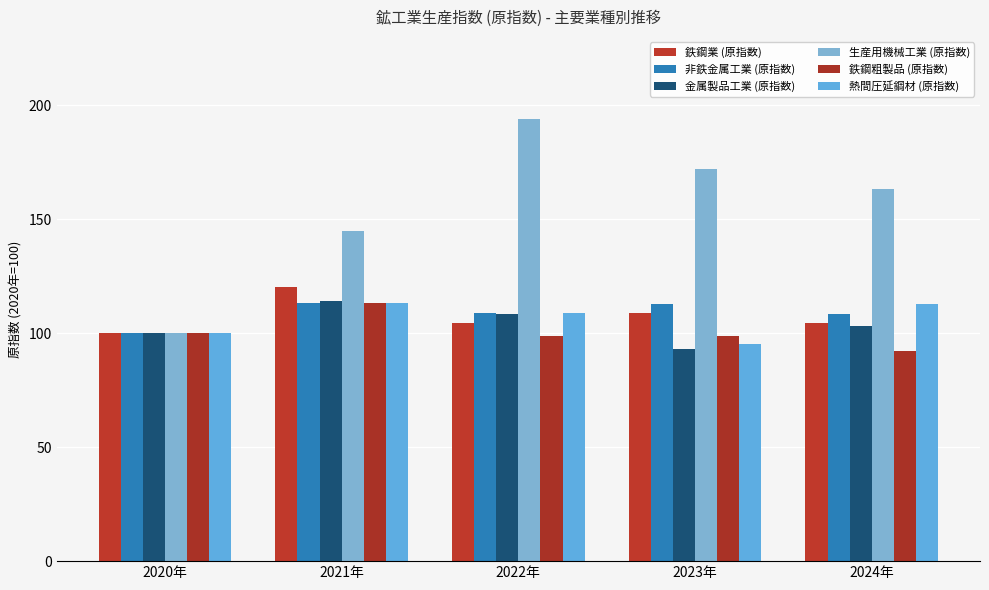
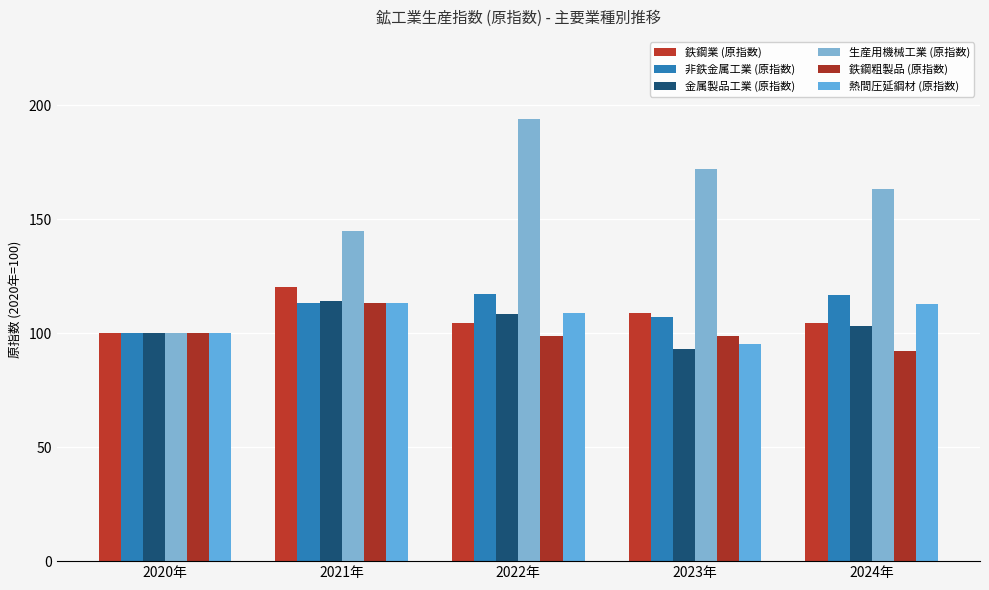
非鉄金属工業 (原指数), 2022年: 109 -> 117
非鉄金属工業 (原指数), 2023年: 113 -> 107
非鉄金属工業 (原指数), 2024年: 109 -> 117
